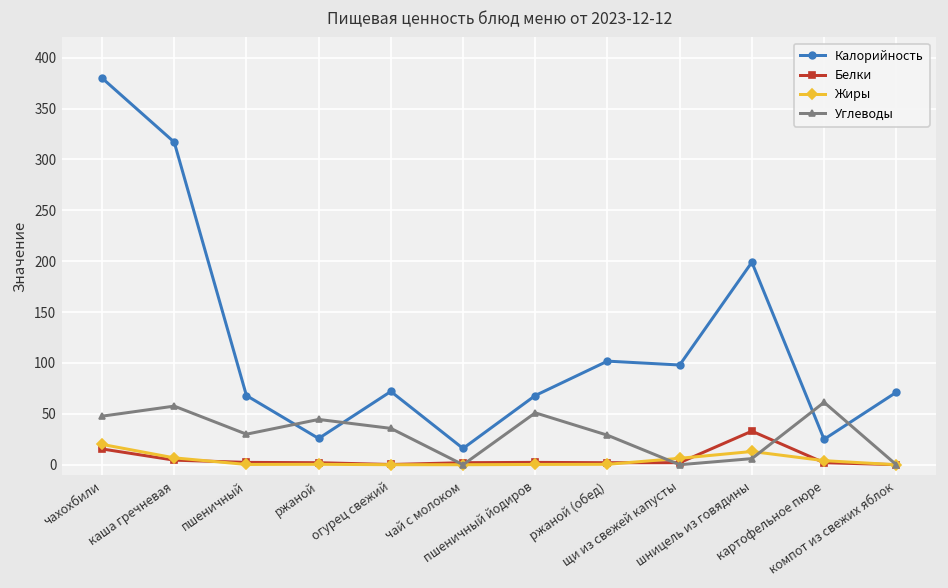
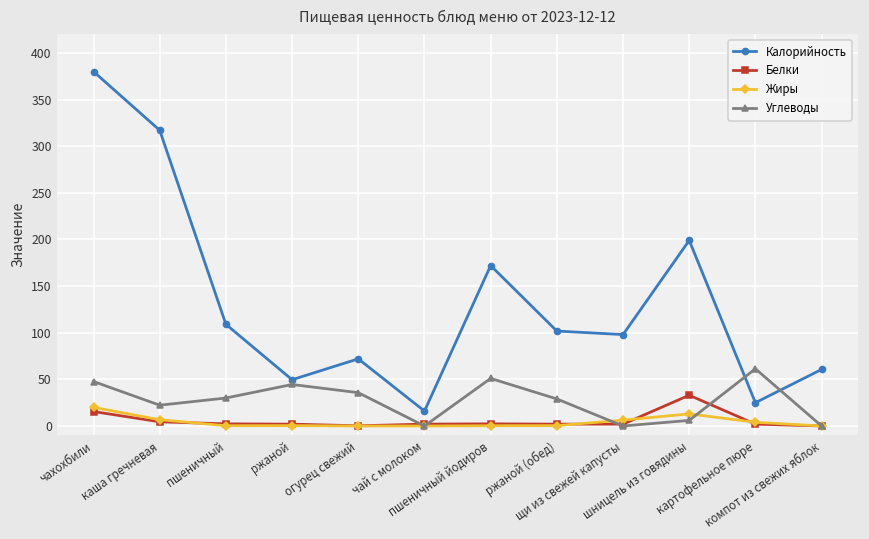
Углеводы, каша гречневая: 60 -> 20
Калорийность, пшеничный: 70 -> 110
Калорийность, ржаной: 30 -> 50
Калорийность, пшеничный йодиров: 70 -> 170
Калорийность, компот из свежих яблок: 70 -> 60
